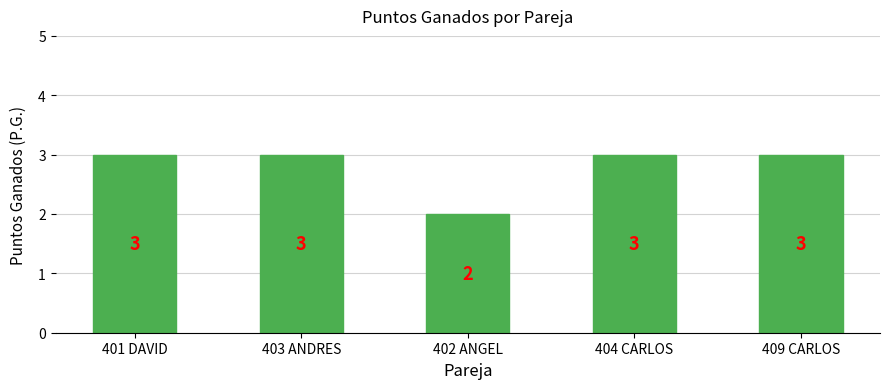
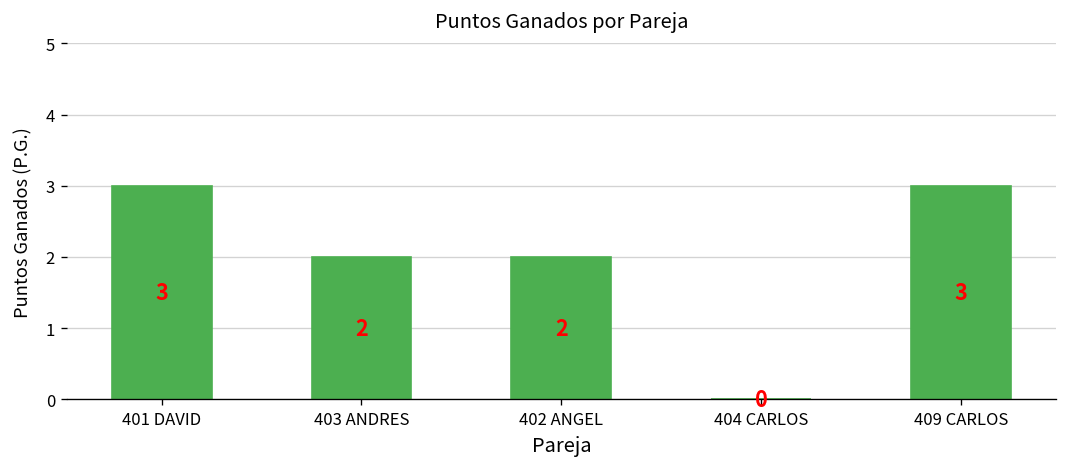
403 ANDRES: 3 -> 2
404 CARLOS: 3 -> 0
